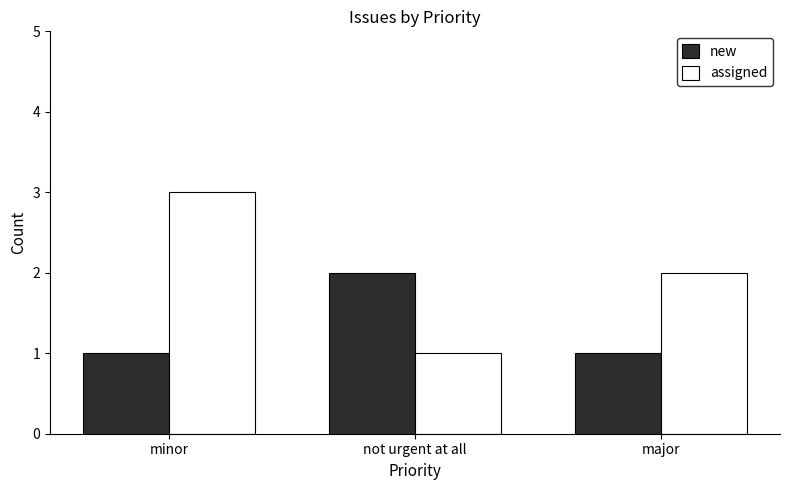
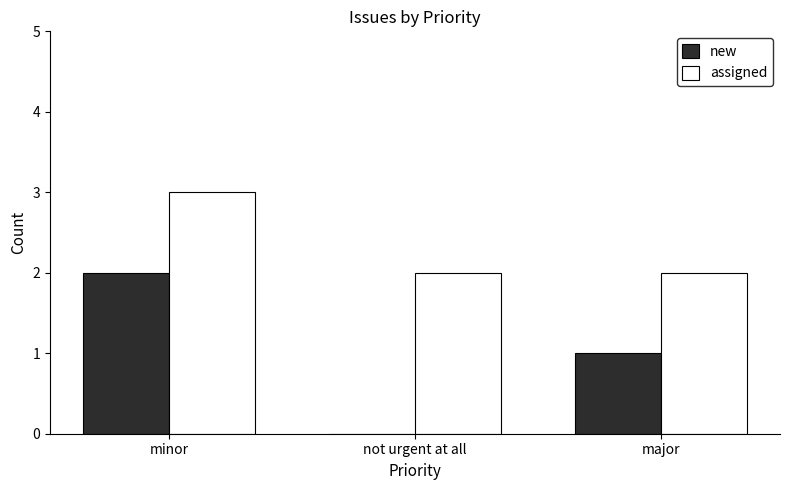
new, minor: 1 -> 2
new, not urgent at all: 2 -> 0
assigned, not urgent at all: 1 -> 2
